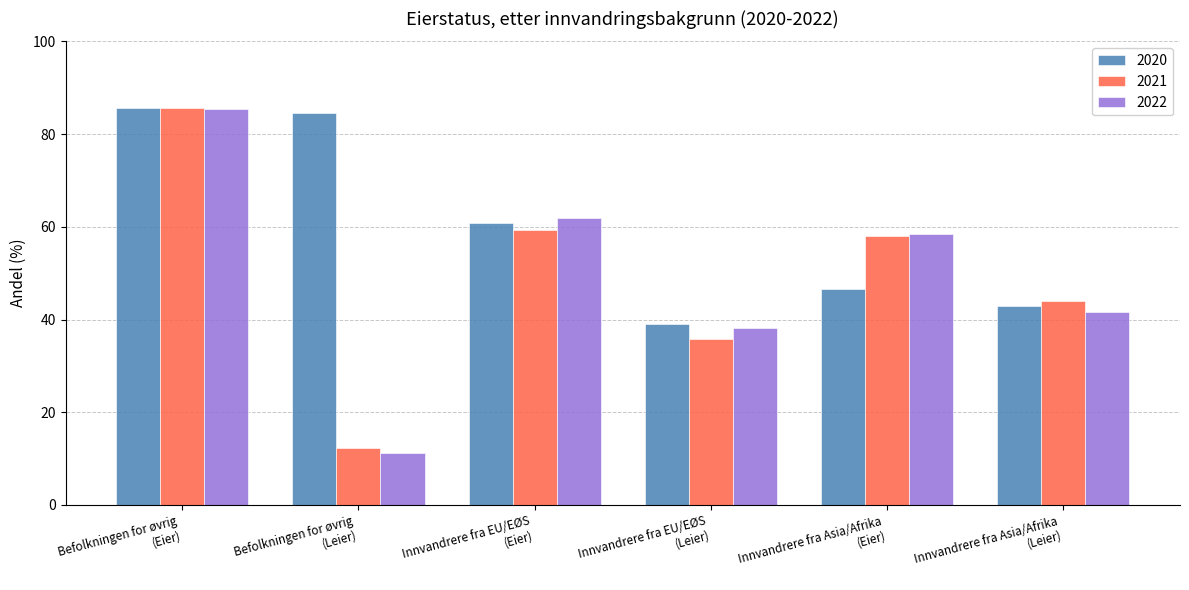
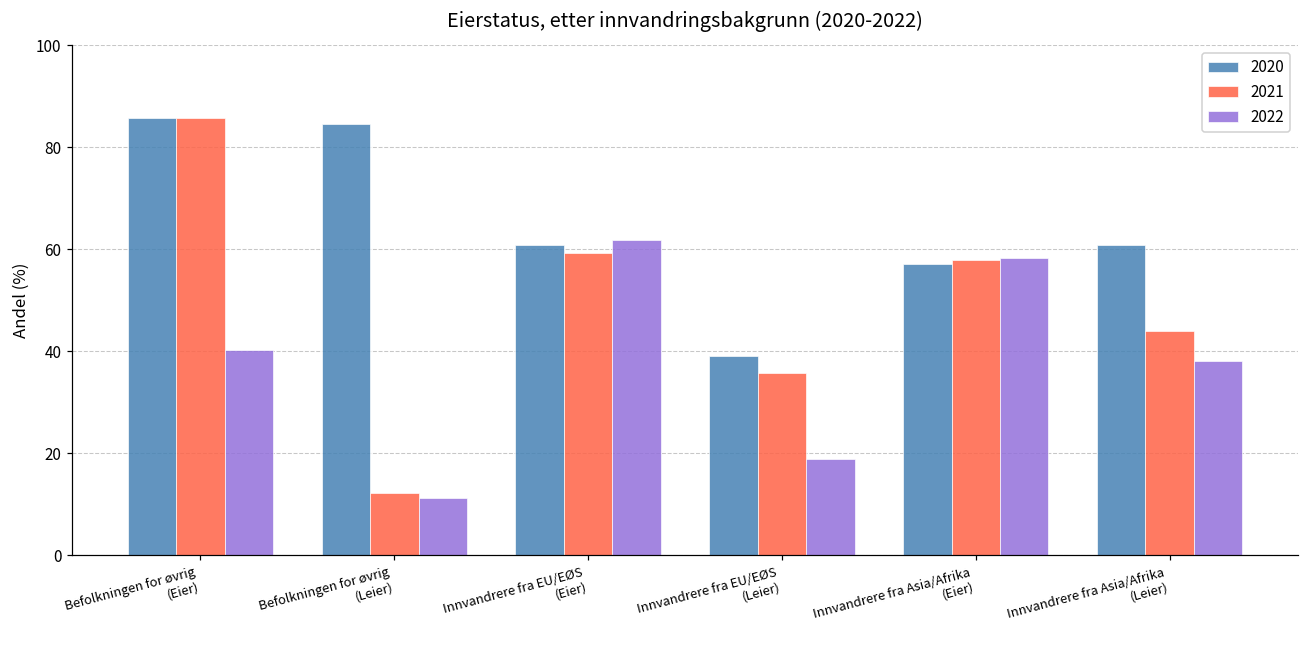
2022, Befolkningen for øvrig (Eier): 86 -> 40
2022, Innvandrere fra EU/EØS (Leier): 38 -> 19
2020, Innvandrere fra Asia/Afrika (Eier): 47 -> 57
2020, Innvandrere fra Asia/Afrika (Leier): 43 -> 61
2022, Innvandrere fra Asia/Afrika (Leier): 42 -> 38
